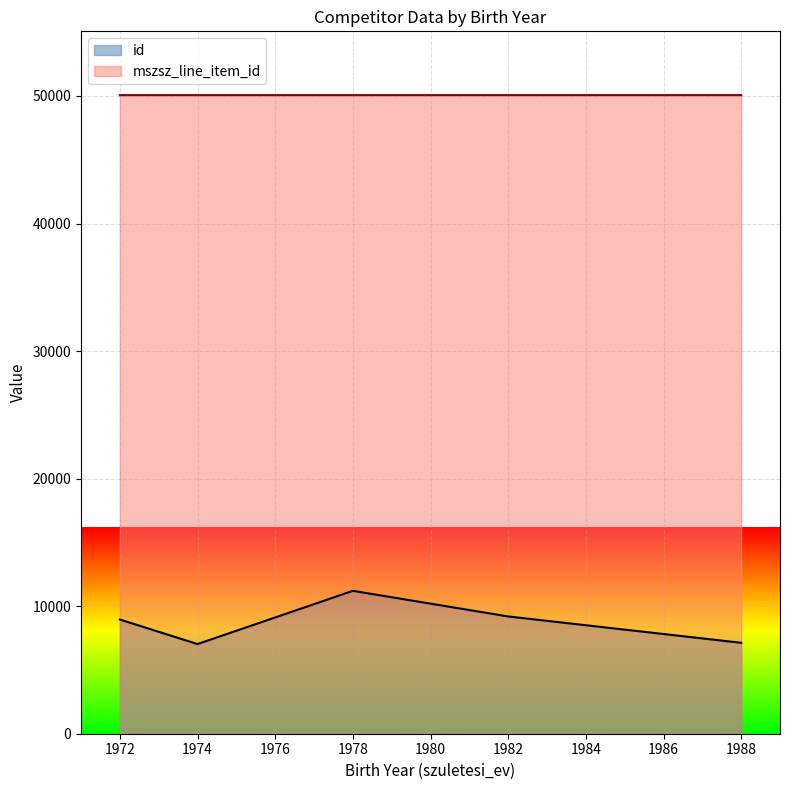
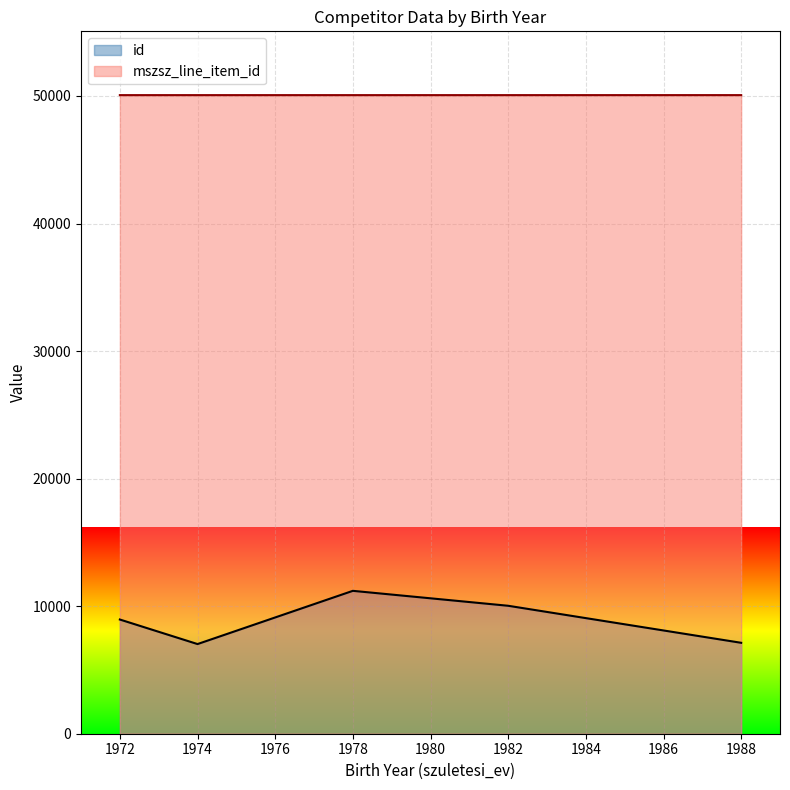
id, 1982: 9200 -> 10000
